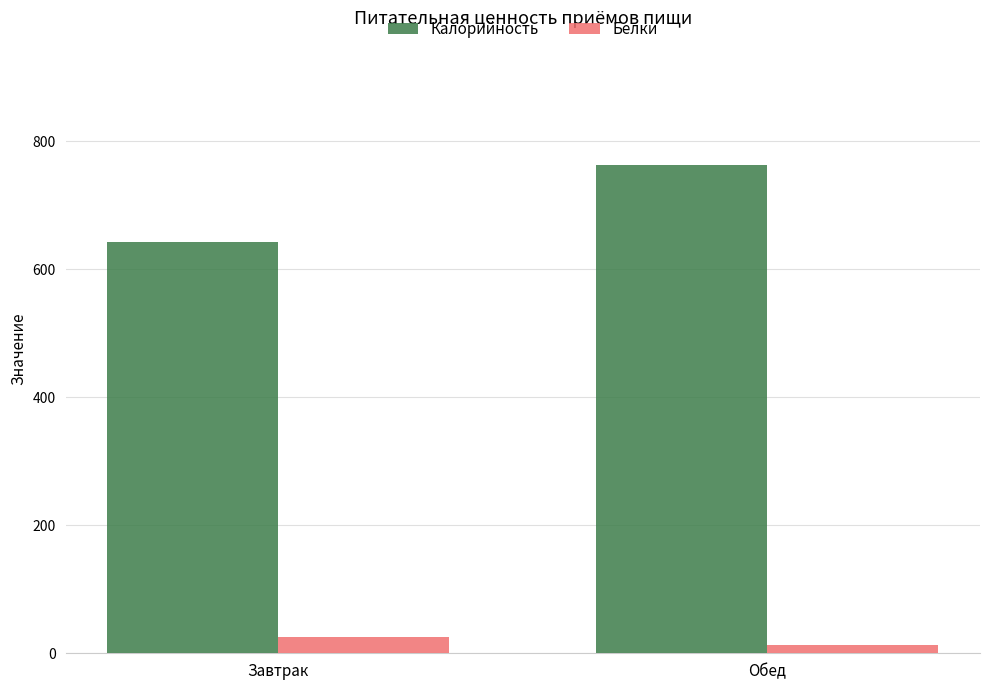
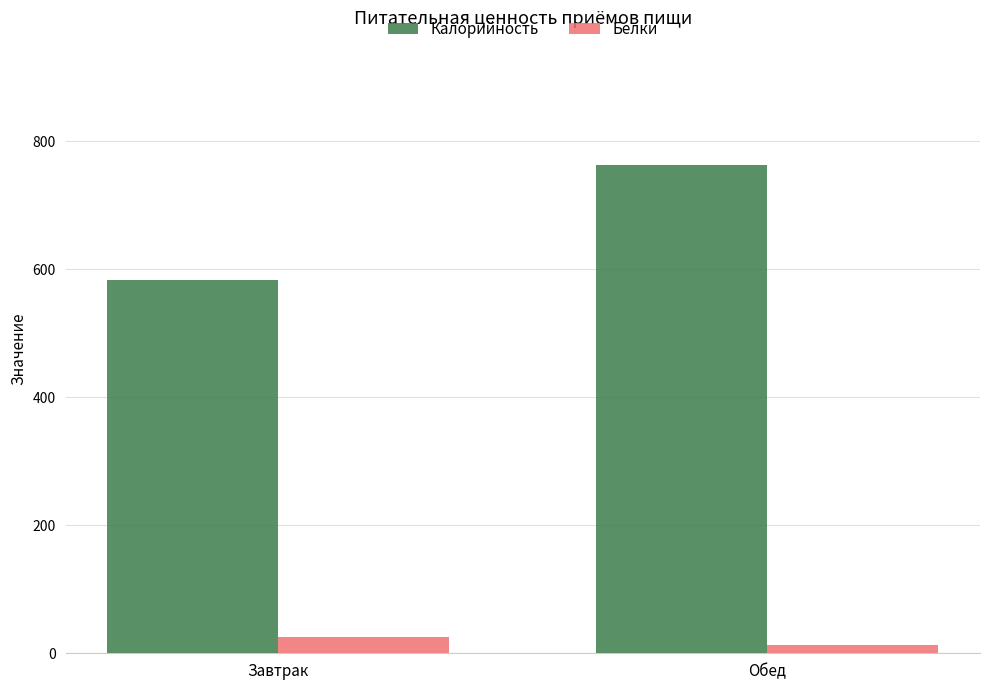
Калорийность, Завтрак: 640 -> 580
